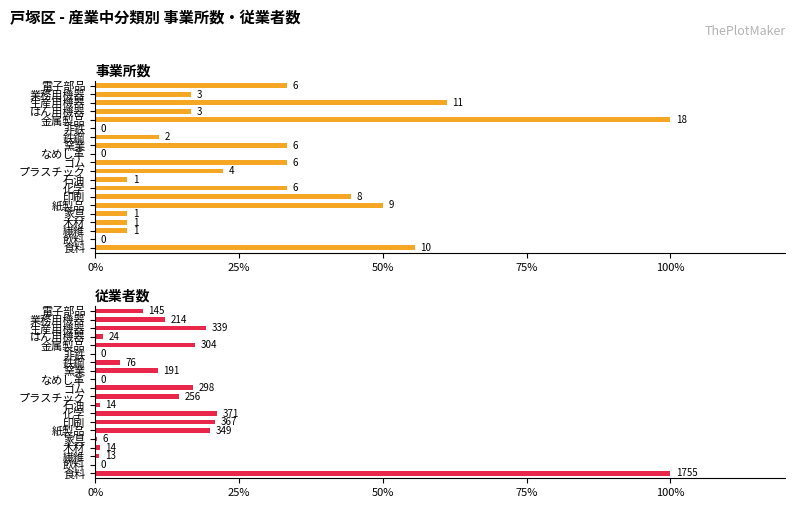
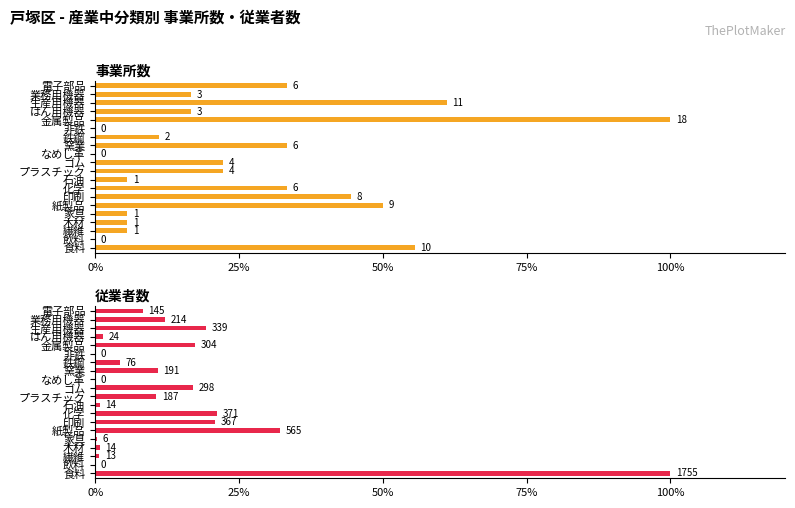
事業所数, ゴム: 6 -> 4
従業者数, プラスチック: 256 -> 187
従業者数, 紙製品: 349 -> 565
